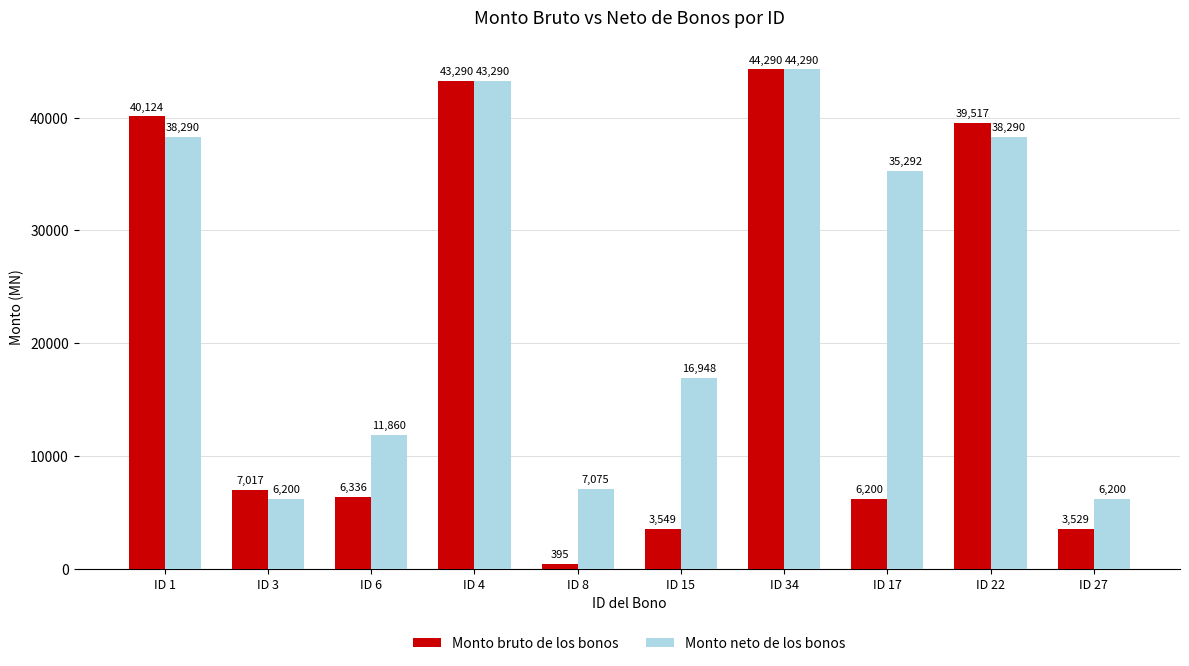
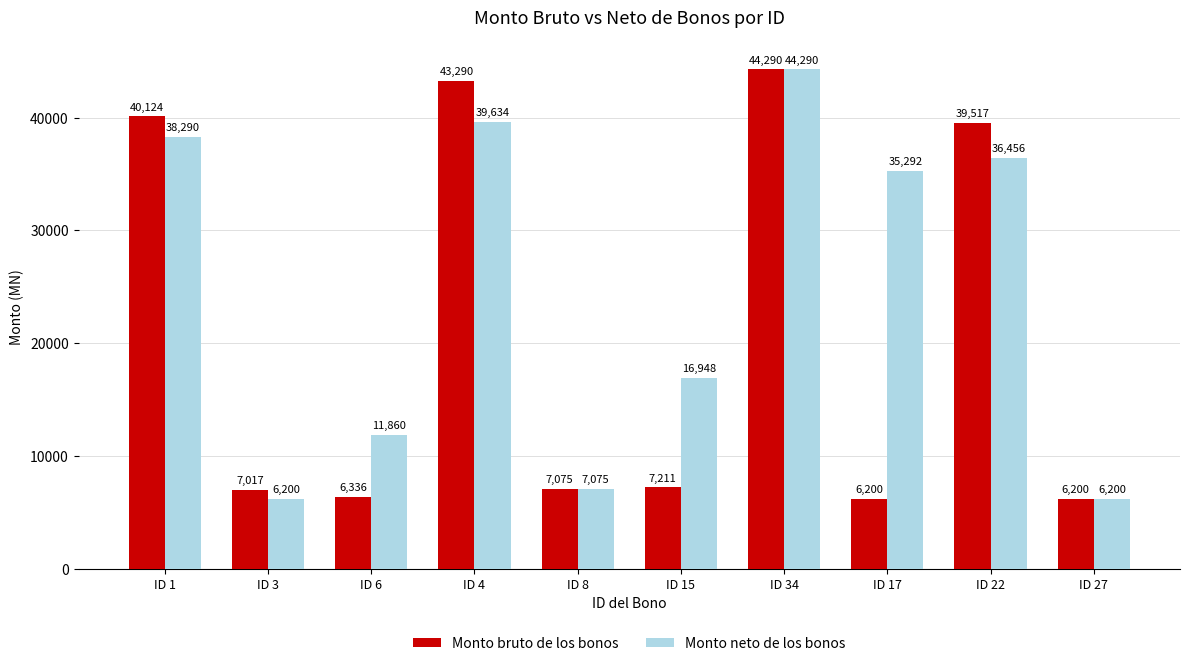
Monto neto de los bonos, ID 4: 43,290 -> 39,634
Monto bruto de los bonos, ID 8: 395 -> 7,075
Monto bruto de los bonos, ID 15: 3,549 -> 7,211
Monto neto de los bonos, ID 22: 38,290 -> 36,456
Monto bruto de los bonos, ID 27: 3,529 -> 6,200
